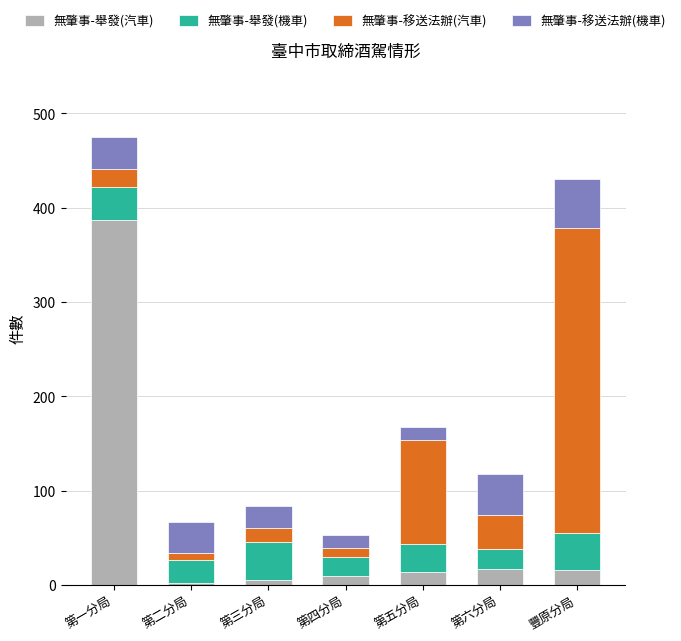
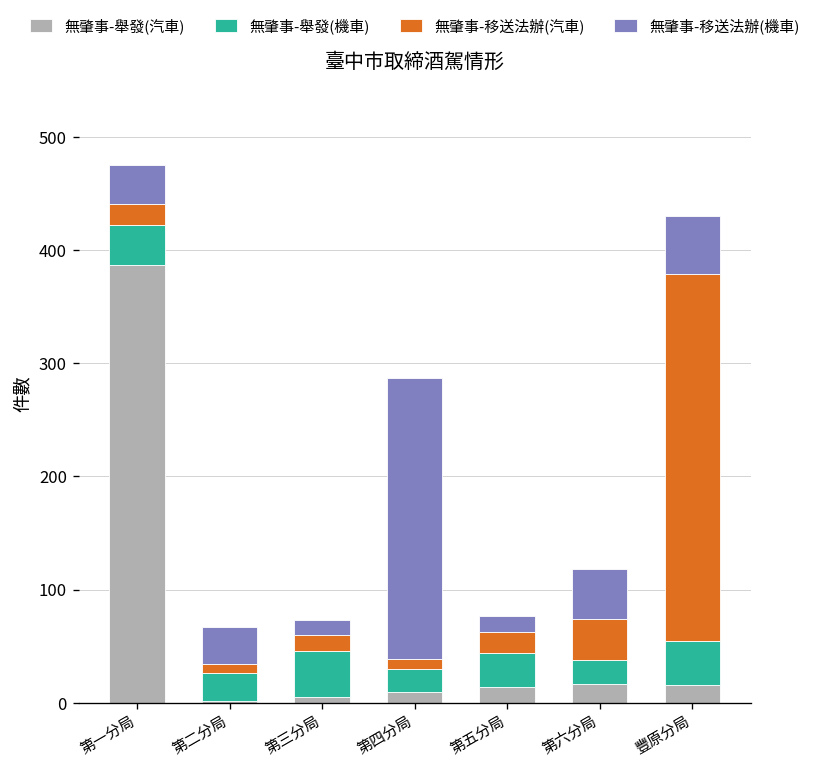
無肇事-移送法辦(機車), 第三分局: 20 -> 10
無肇事-移送法辦(機車), 第四分局: 10 -> 250
無肇事-移送法辦(汽車), 第五分局: 110 -> 20
